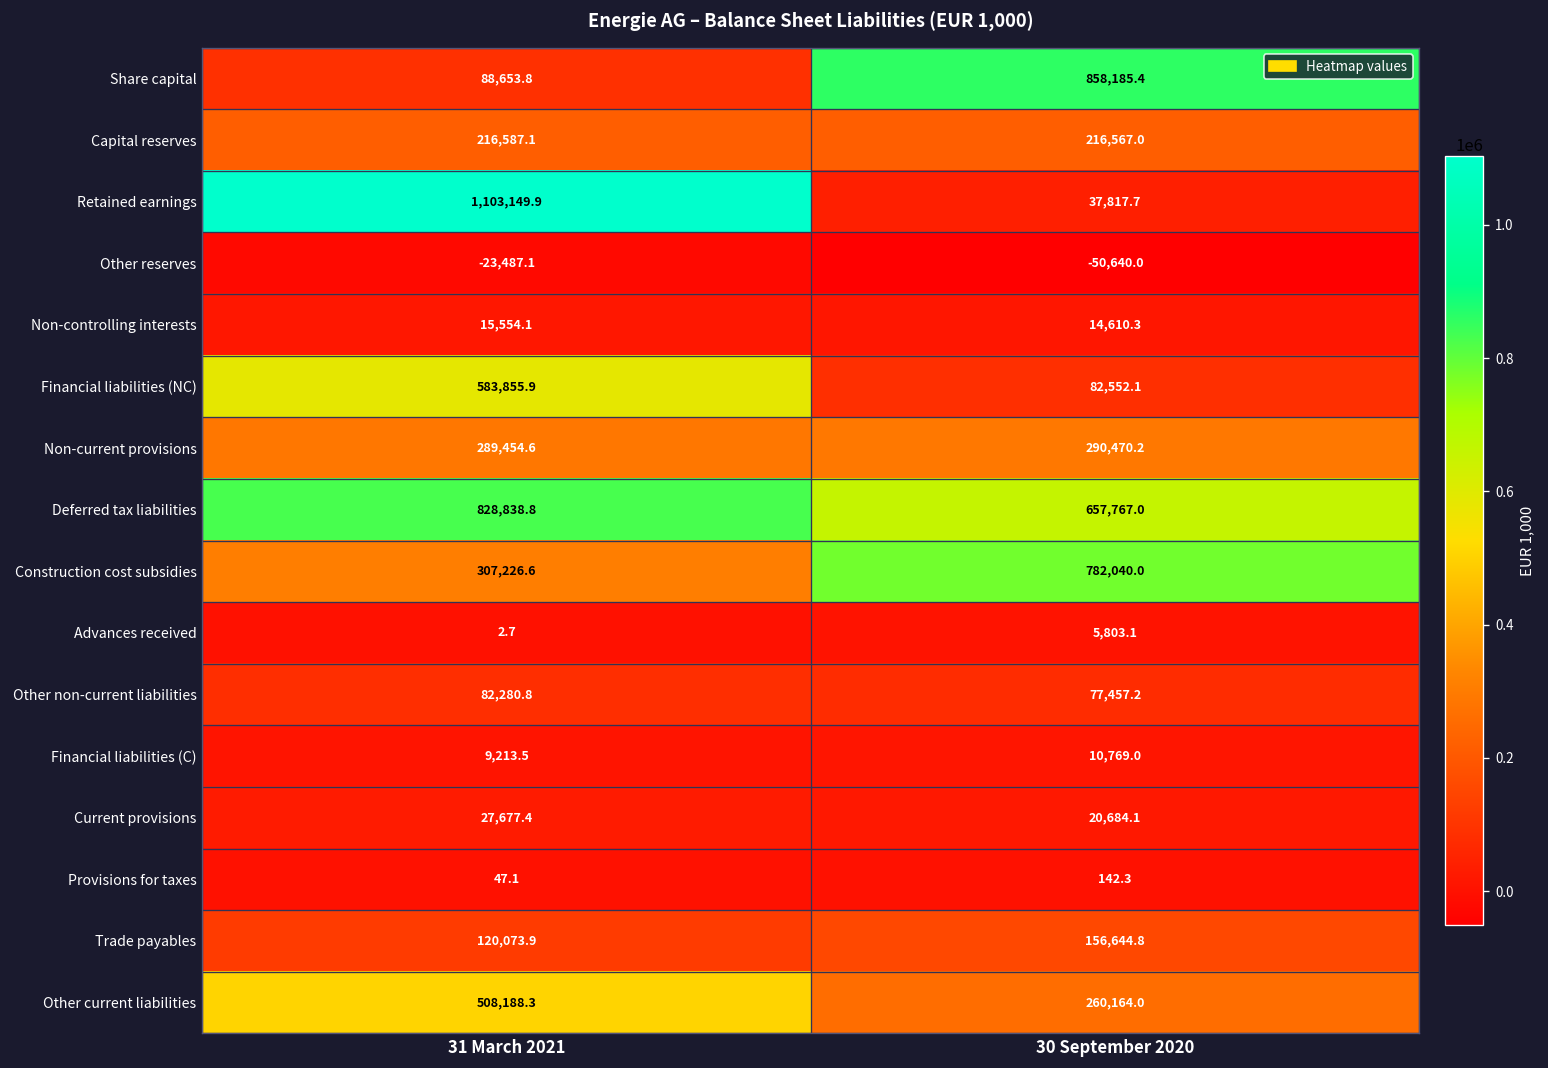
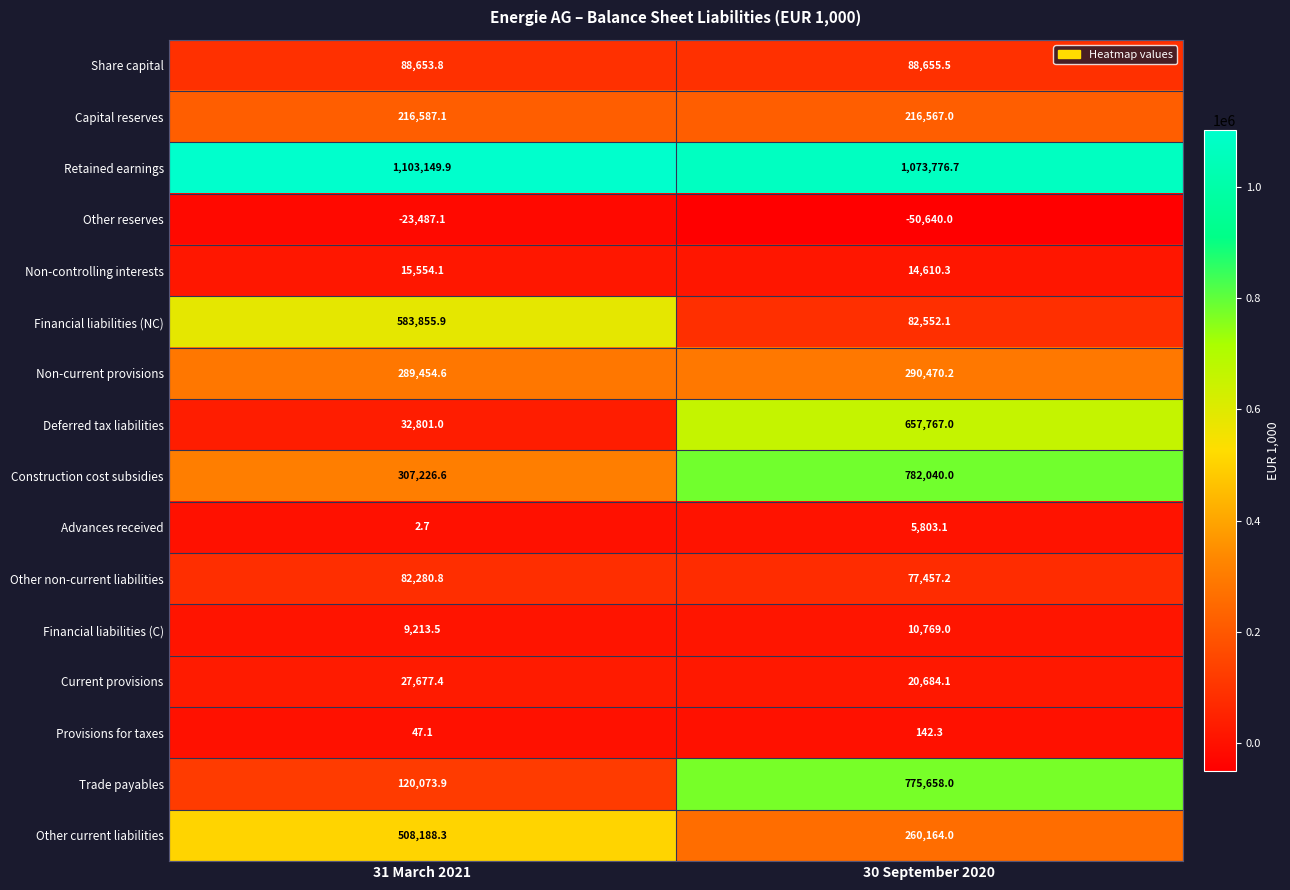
Share capital, 30 September 2020: 858,185.4 -> 88,655.5
Retained earnings, 30 September 2020: 37,817.7 -> 1,073,776.7
Deferred tax liabilities, 31 March 2021: 828,838.8 -> 32,801.0
Trade payables, 30 September 2020: 156,644.8 -> 775,658.0
